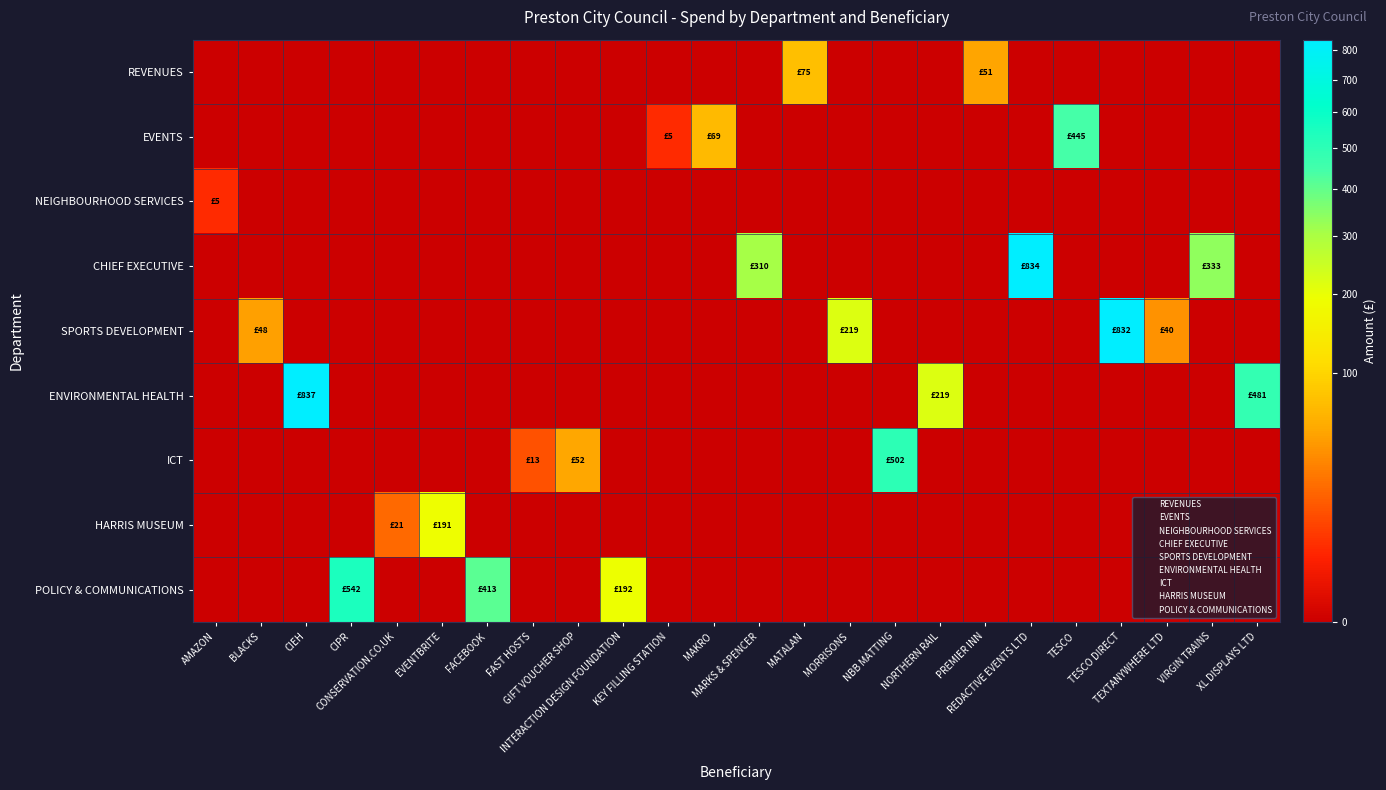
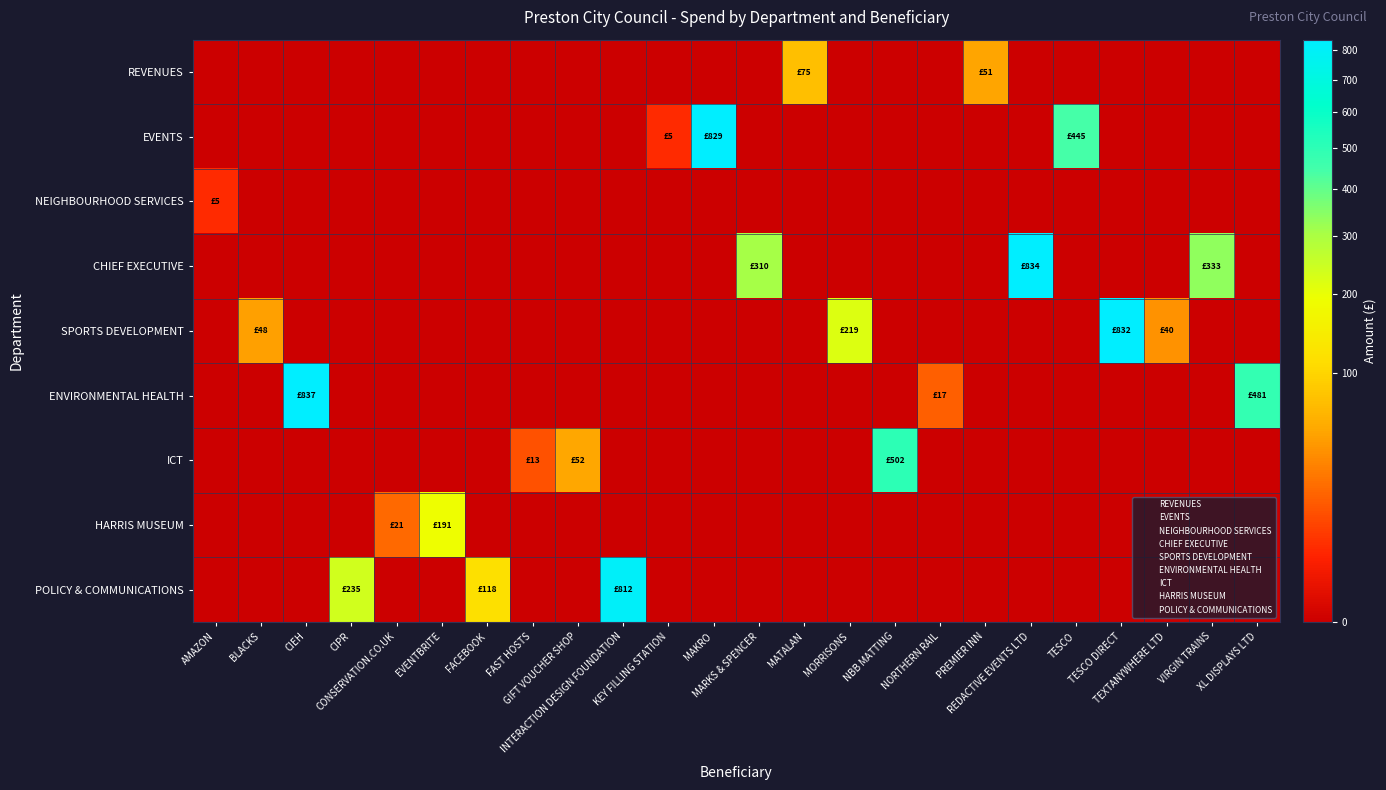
EVENTS, MAKRO: £69 -> £829
ENVIRONMENTAL HEALTH, NORTHERN RAIL: £219 -> £17
POLICY & COMMUNICATIONS, CIPR: £542 -> £235
POLICY & COMMUNICATIONS, FACEBOOK: £413 -> £118
POLICY & COMMUNICATIONS, INTERACTION DESIGN FOUNDATION: £192 -> £812
